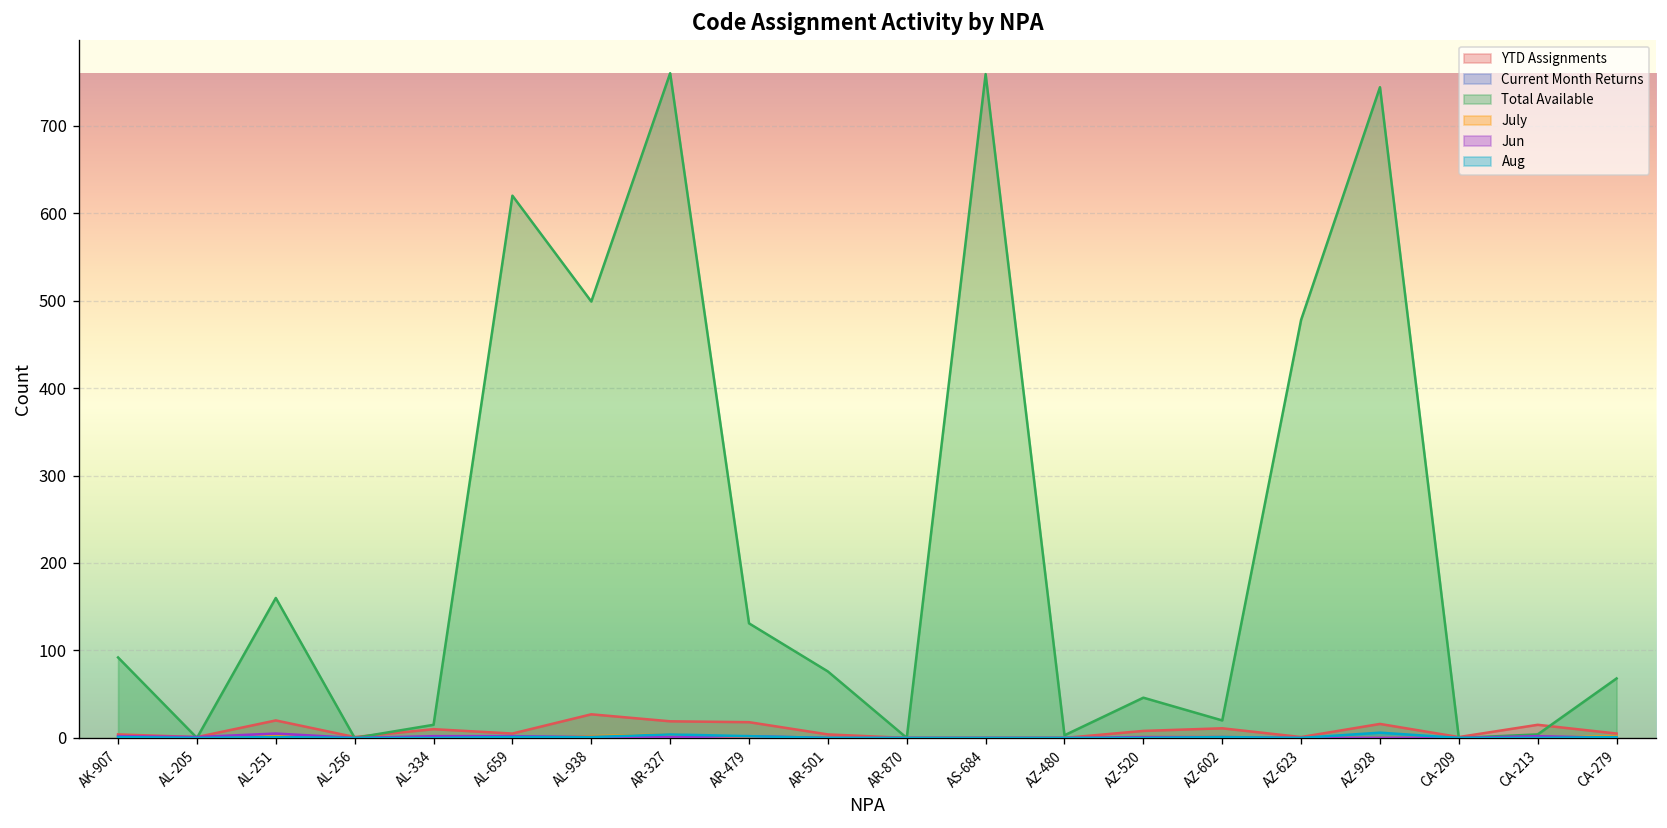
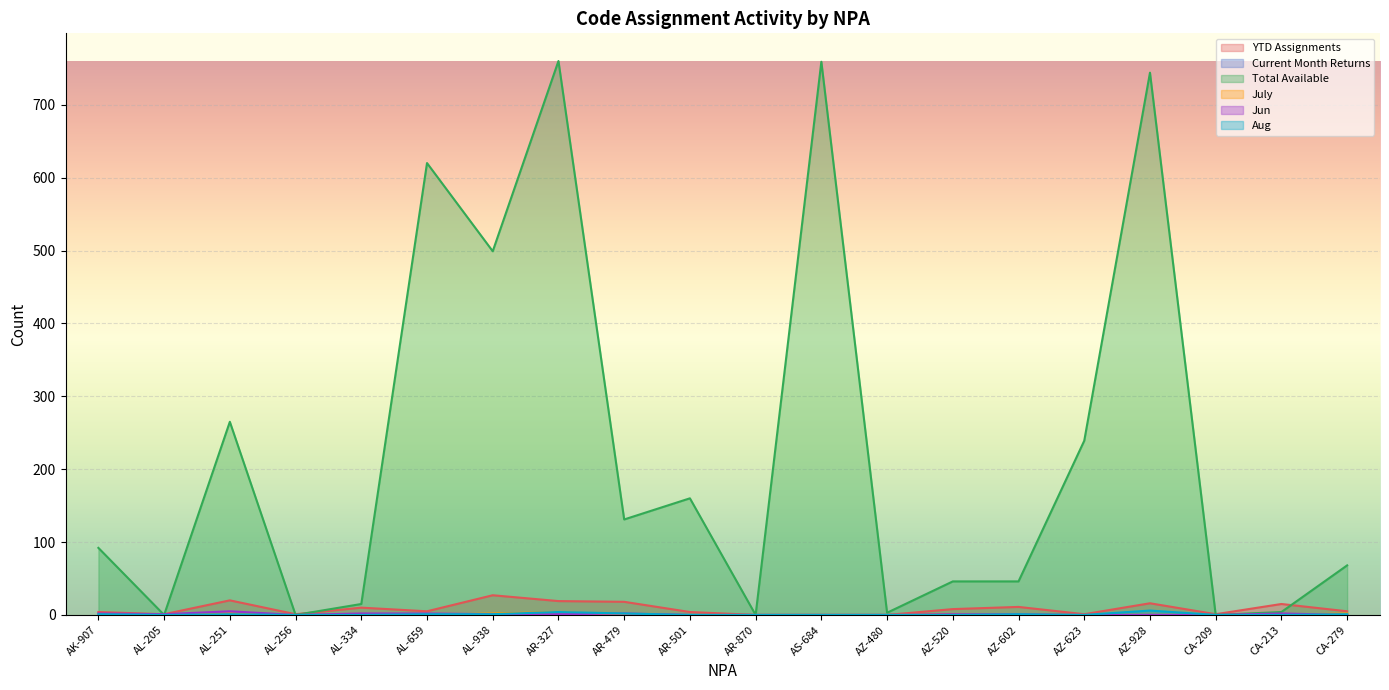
Total Available, AL-251: 160 -> 270
Total Available, AR-501: 80 -> 160
Total Available, AZ-602: 20 -> 50
Total Available, AZ-623: 480 -> 240
